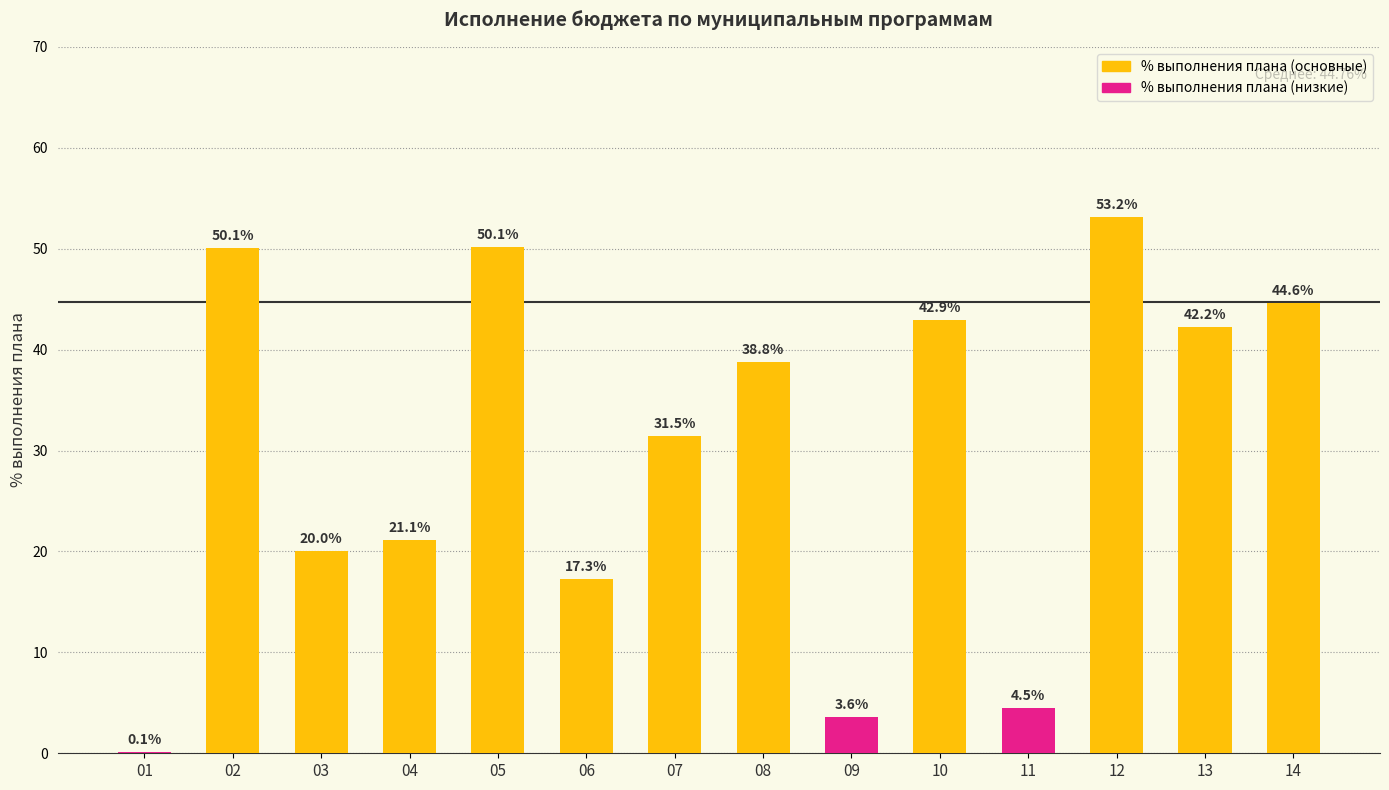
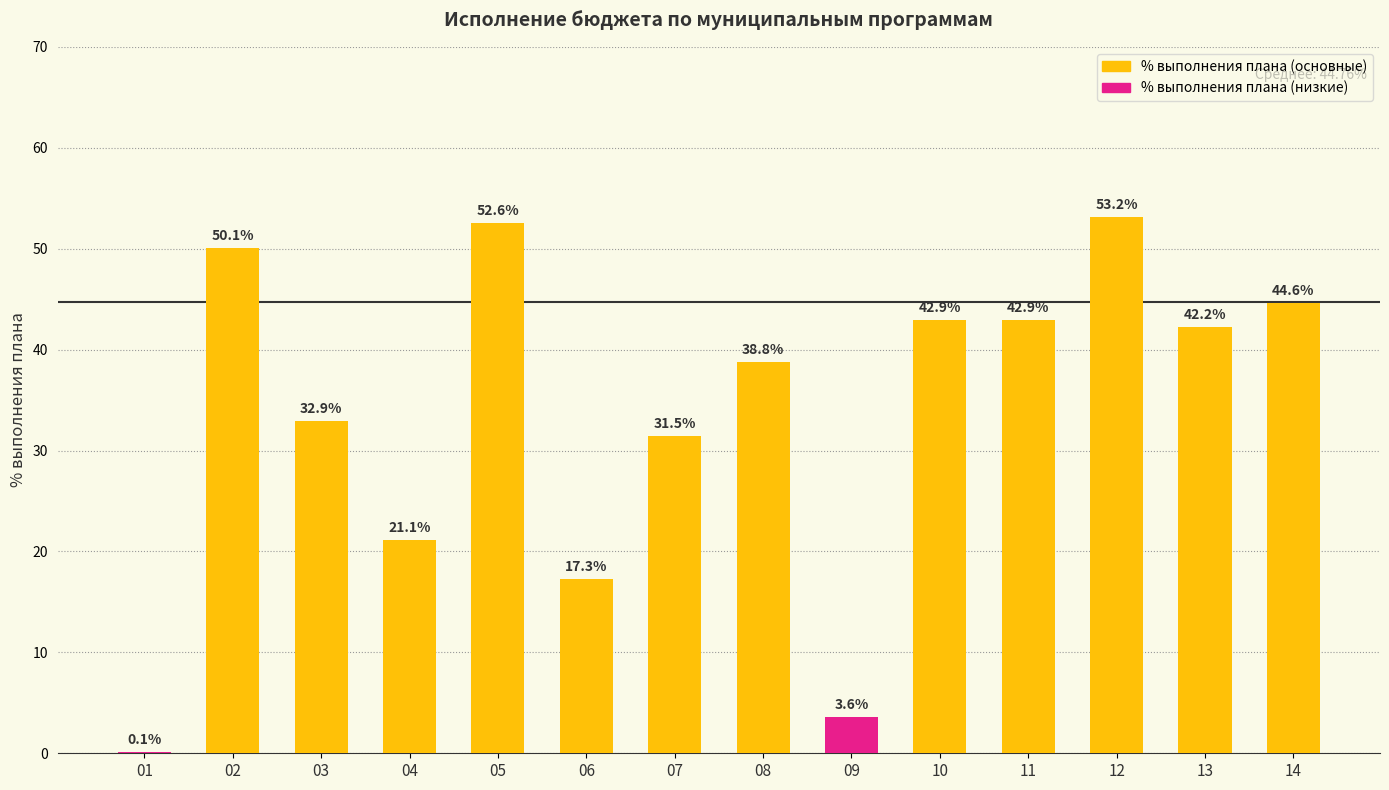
03: 20.0% -> 32.9%
05: 50.1% -> 52.6%
11: 4.5% -> 42.9%
